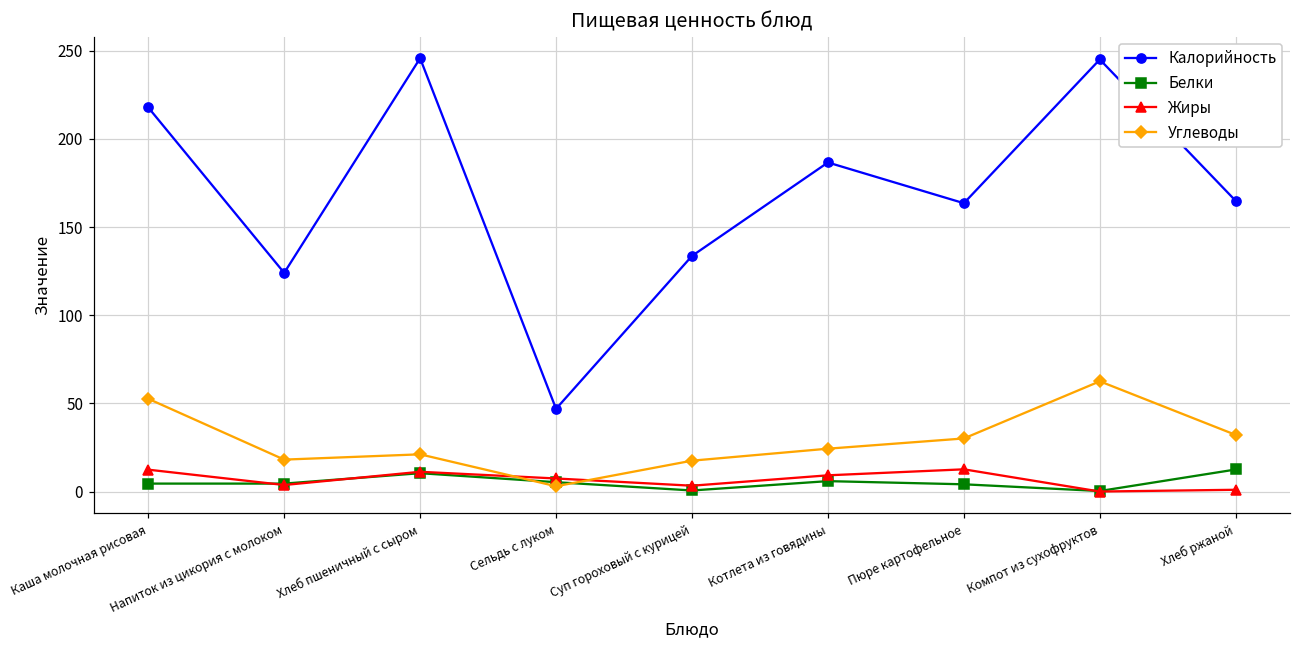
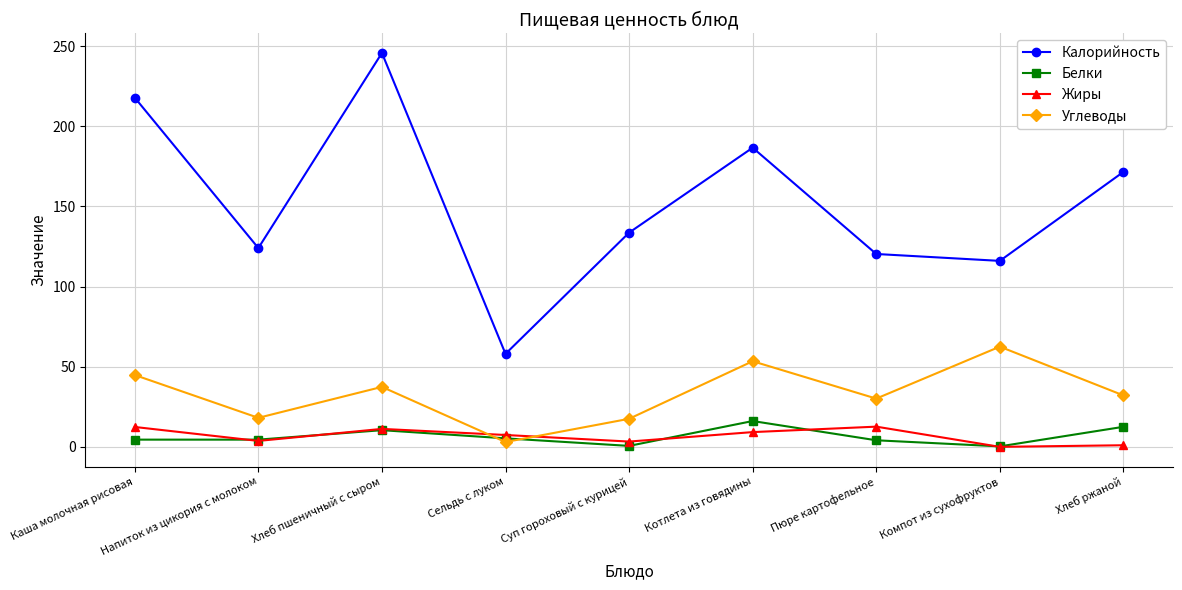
Углеводы, Каша молочная рисовая: 53 -> 45
Углеводы, Хлеб пшеничный с сыром: 21 -> 37
Калорийность, Сельдь с луком: 47 -> 58
Белки, Котлета из говядины: 6 -> 16
Углеводы, Котлета из говядины: 24 -> 53
Калорийность, Пюре картофельное: 164 -> 120
Калорийность, Компот из сухофруктов: 245 -> 116
Калорийность, Хлеб ржаной: 165 -> 172
